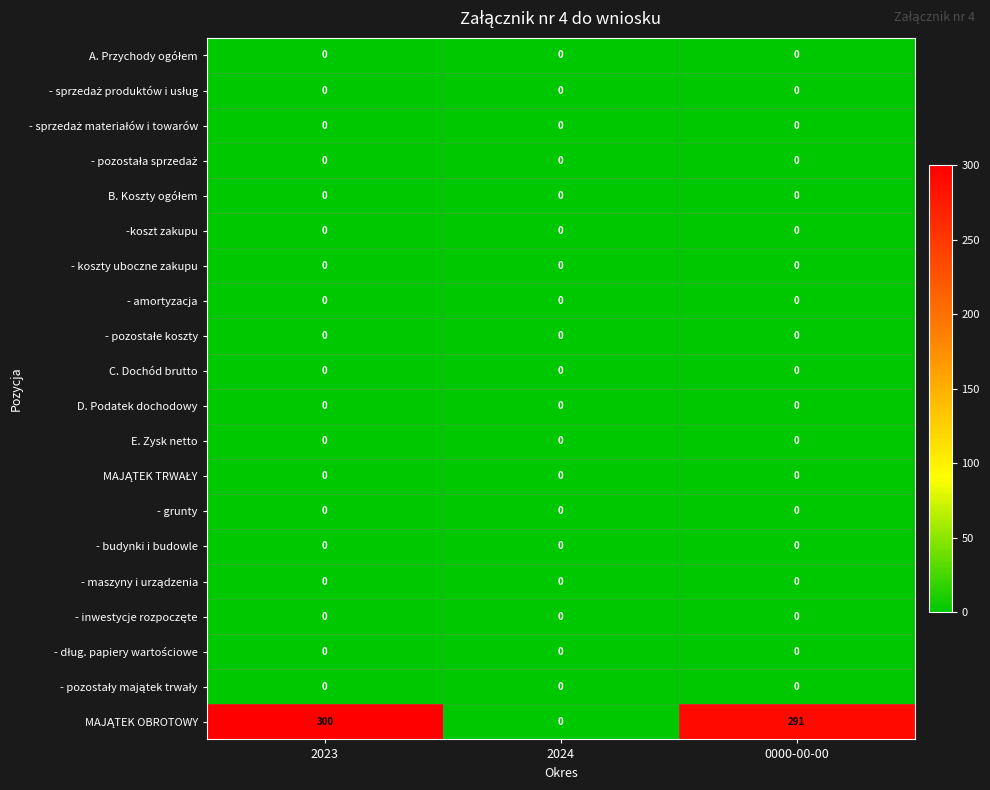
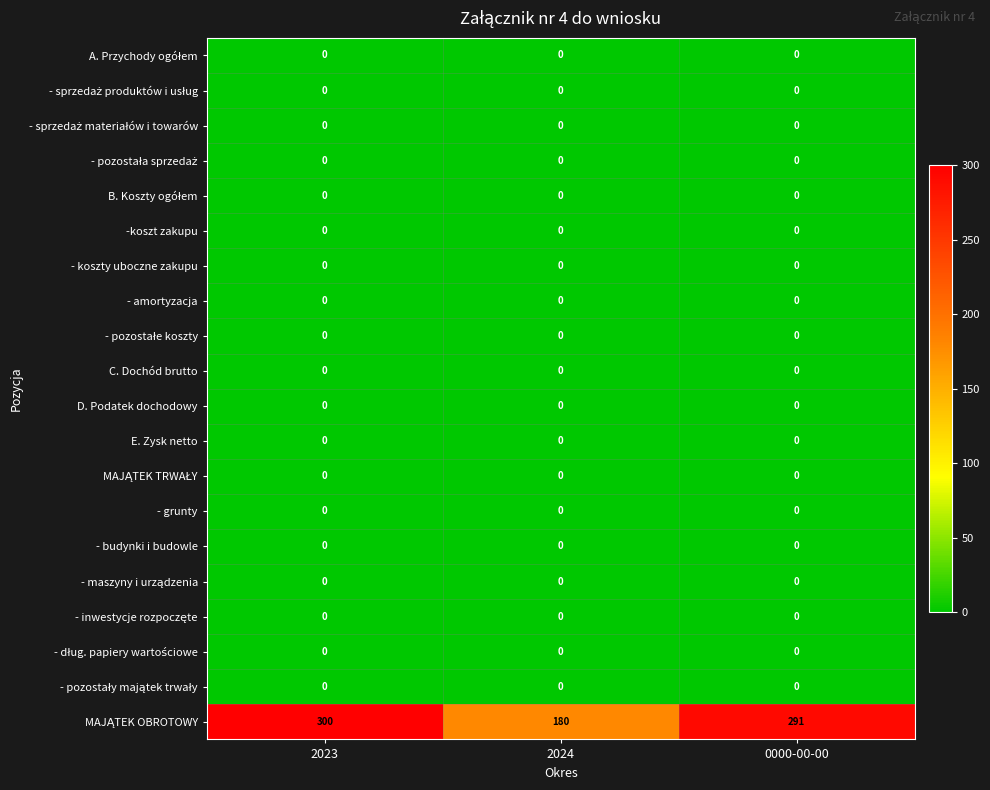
MAJĄTEK OBROTOWY, 2024: 0 -> 180
